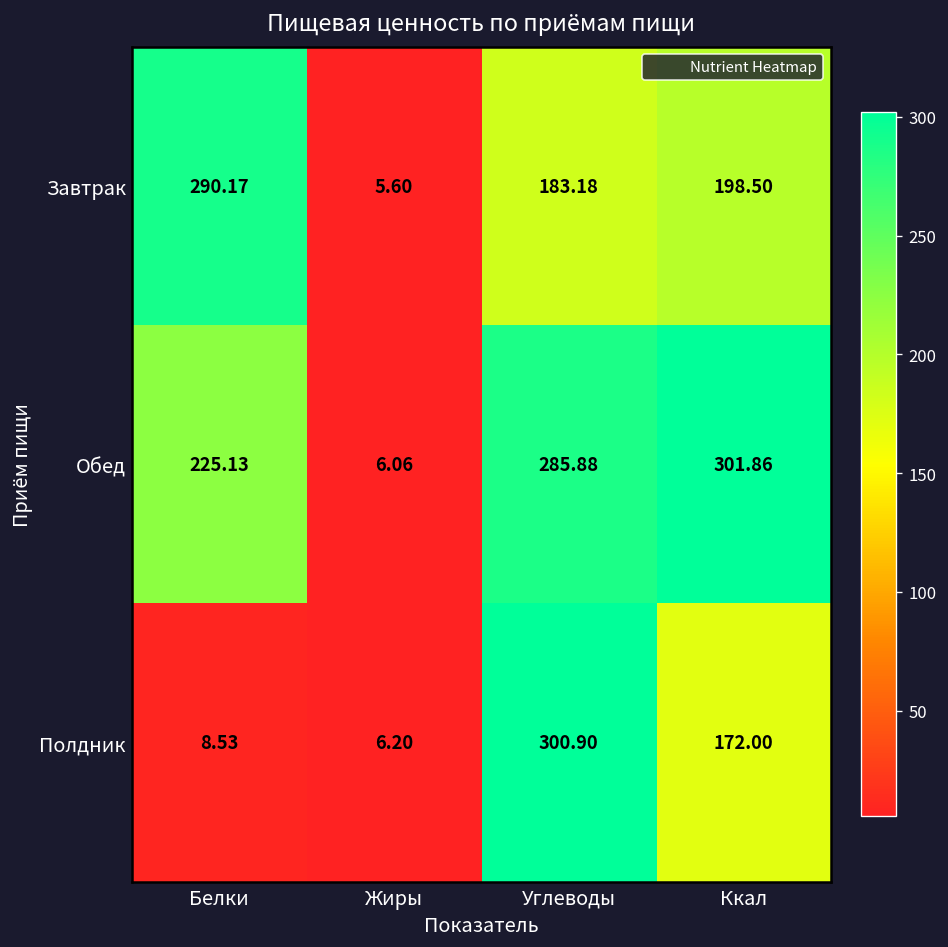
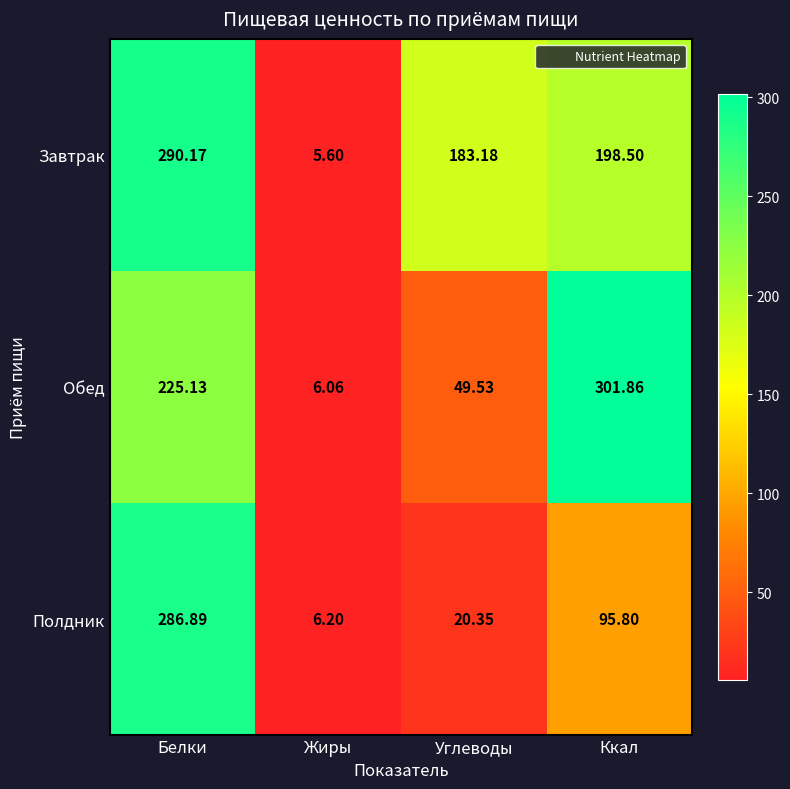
Обед, Углеводы: 285.88 -> 49.53
Полдник, Белки: 8.53 -> 286.89
Полдник, Углеводы: 300.90 -> 20.35
Полдник, Ккал: 172.00 -> 95.80
